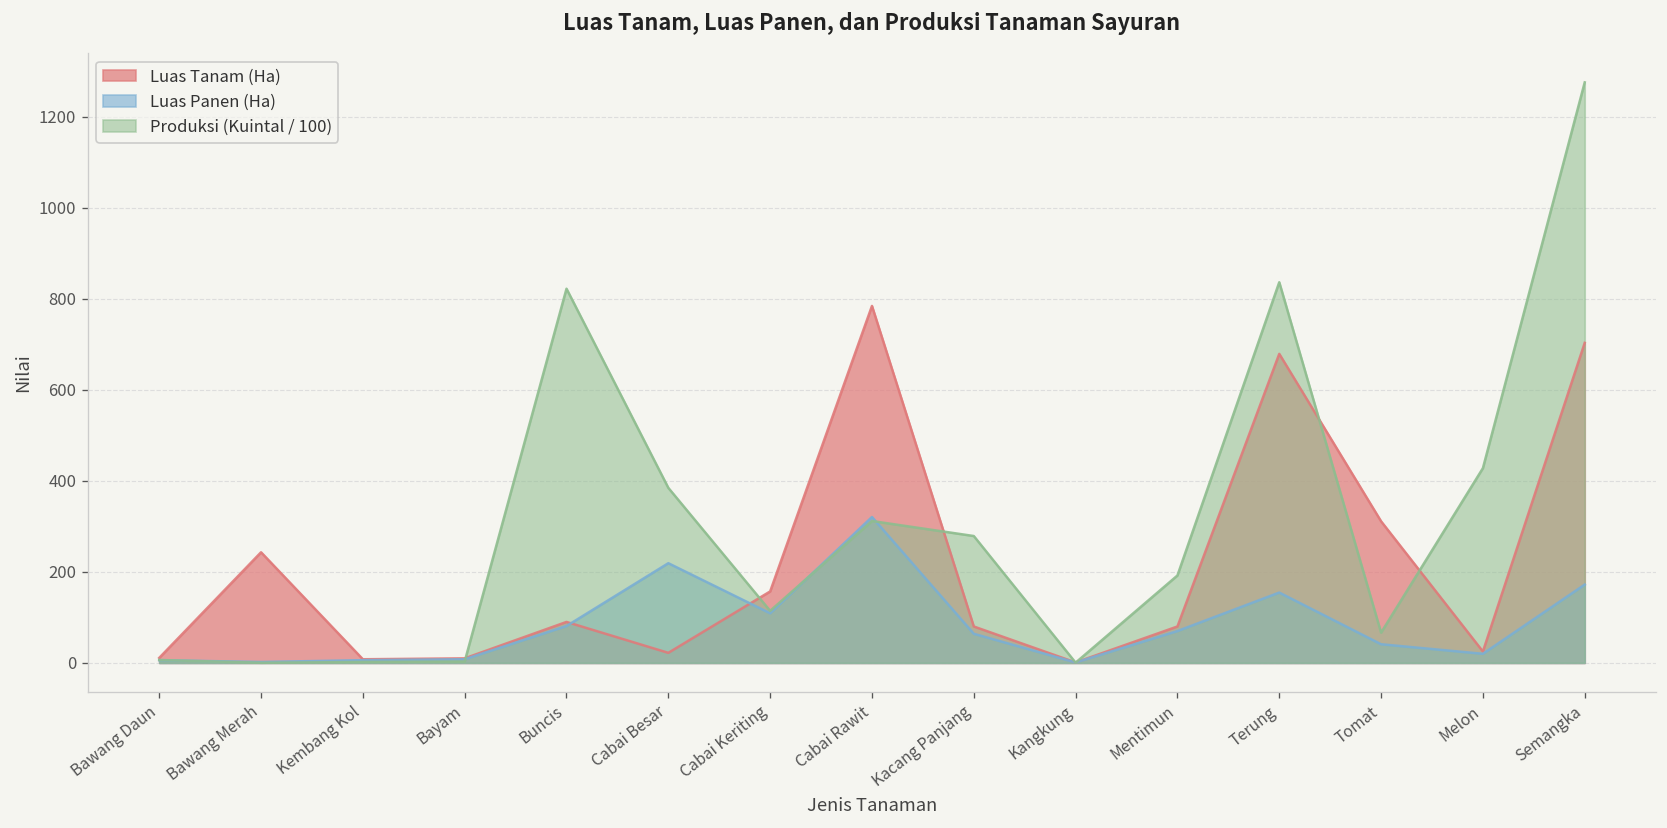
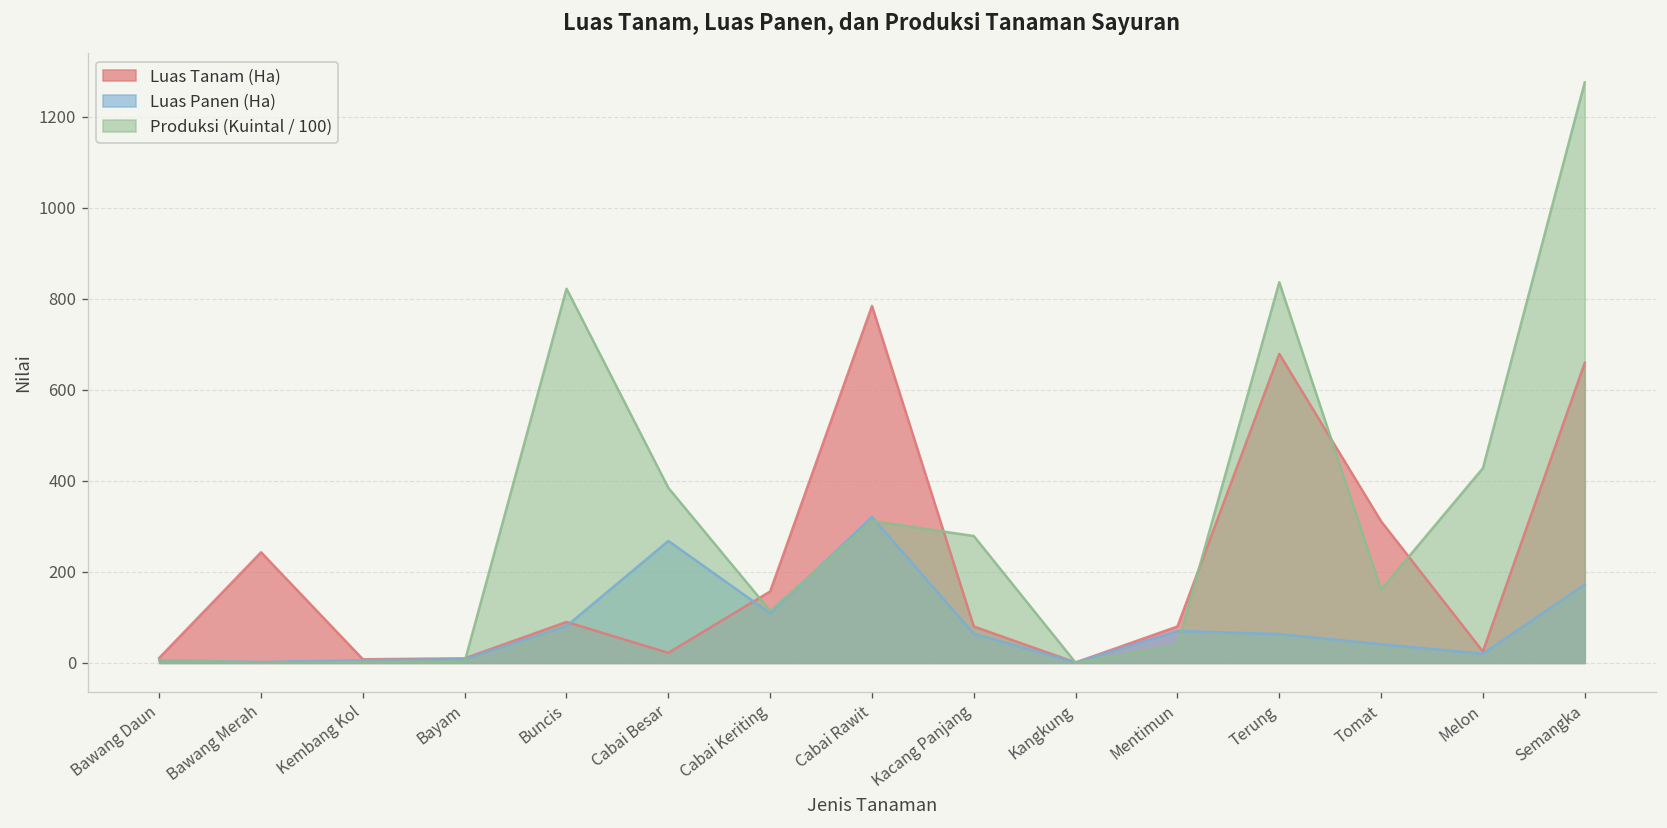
Luas Panen (Ha), Cabai Besar: 220 -> 270
Produksi (Kuintal / 100), Mentimun: 190 -> 40
Luas Panen (Ha), Terung: 150 -> 60
Produksi (Kuintal / 100), Tomat: 70 -> 160
Luas Tanam (Ha), Semangka: 700 -> 660
